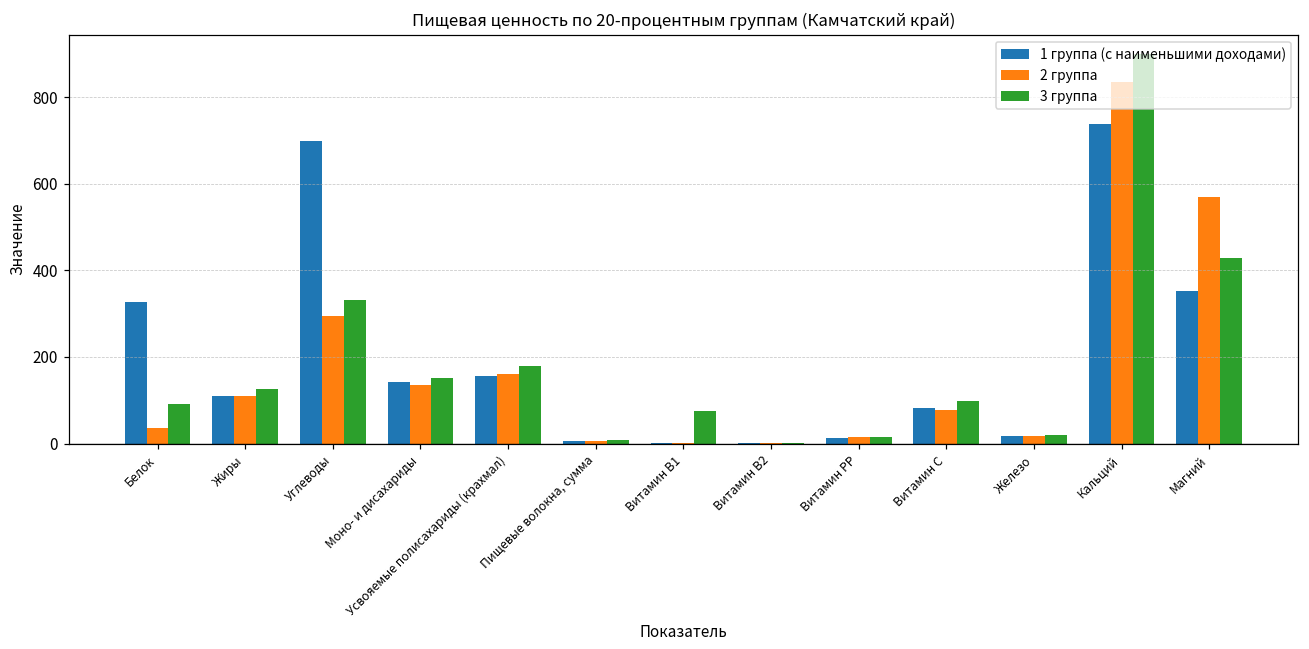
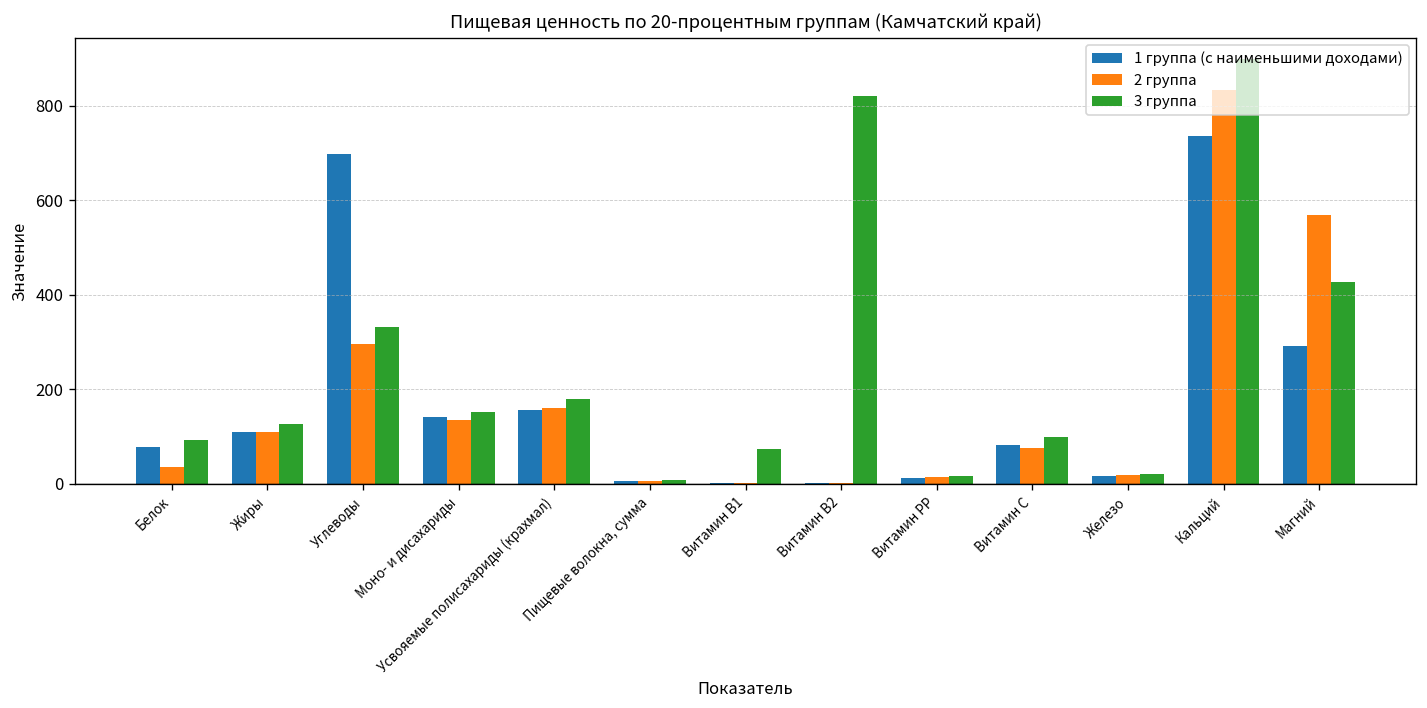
1 группа (с наименьшими доходами), Белок: 330 -> 80
3 группа, Витамин В2: 0 -> 820
1 группа (с наименьшими доходами), Магний: 350 -> 290
